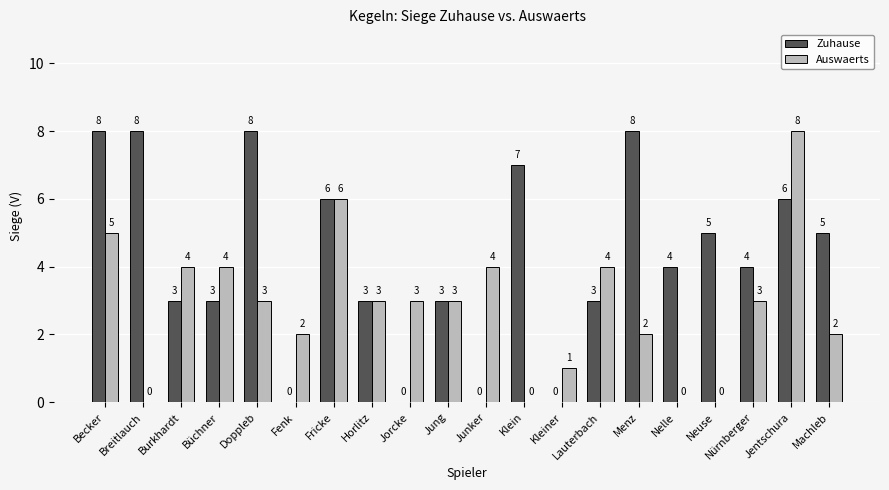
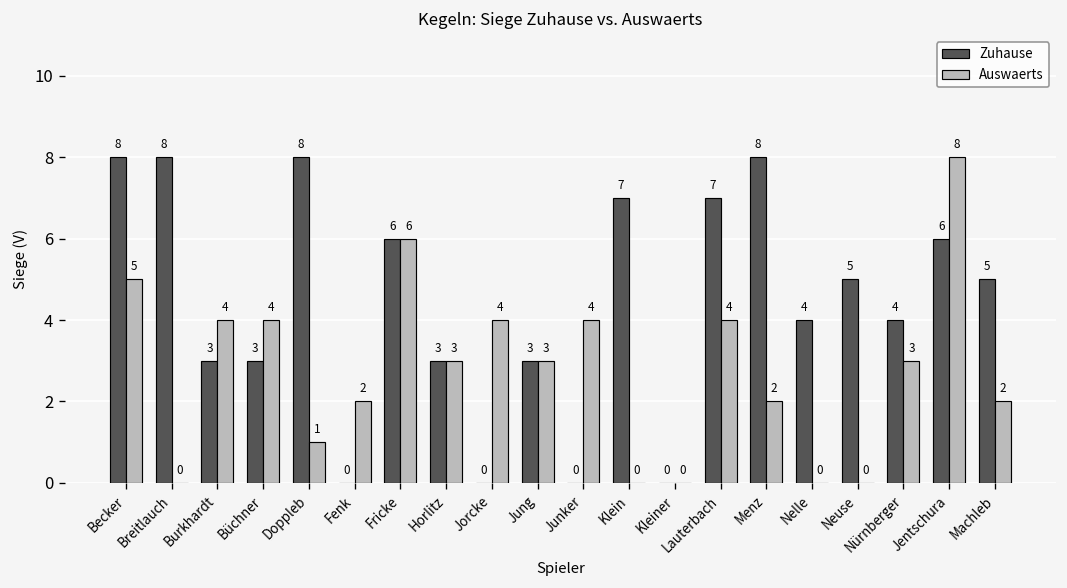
Auswaerts, Doppleb: 3 -> 1
Auswaerts, Jorcke: 3 -> 4
Auswaerts, Kleiner: 1 -> 0
Zuhause, Lauterbach: 3 -> 7
